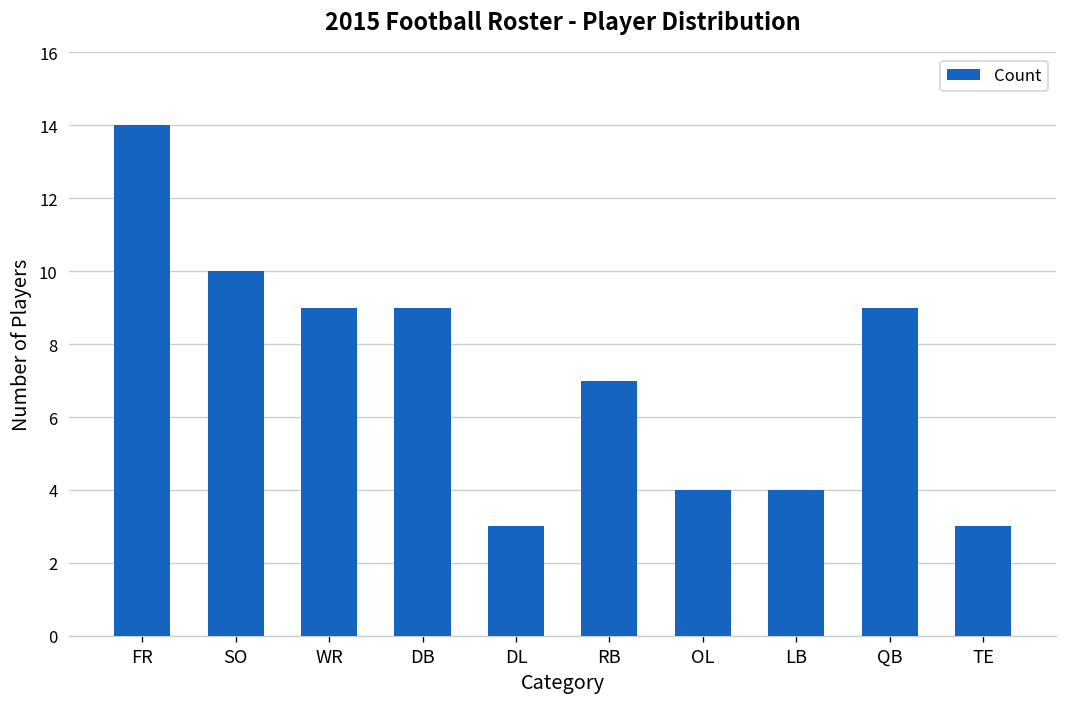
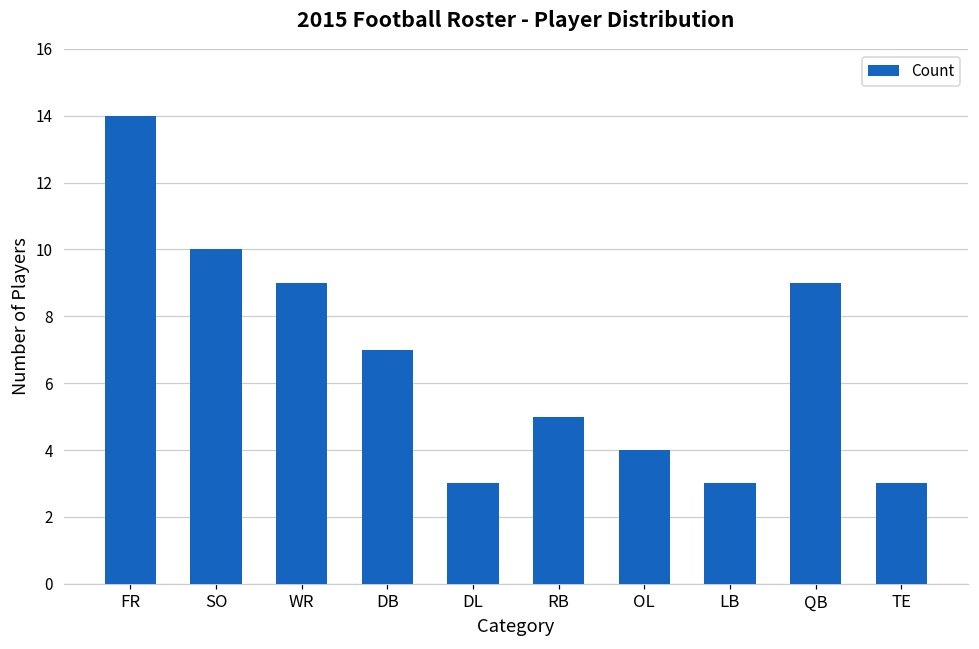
DB: 9 -> 7
RB: 7 -> 5
LB: 4 -> 3
